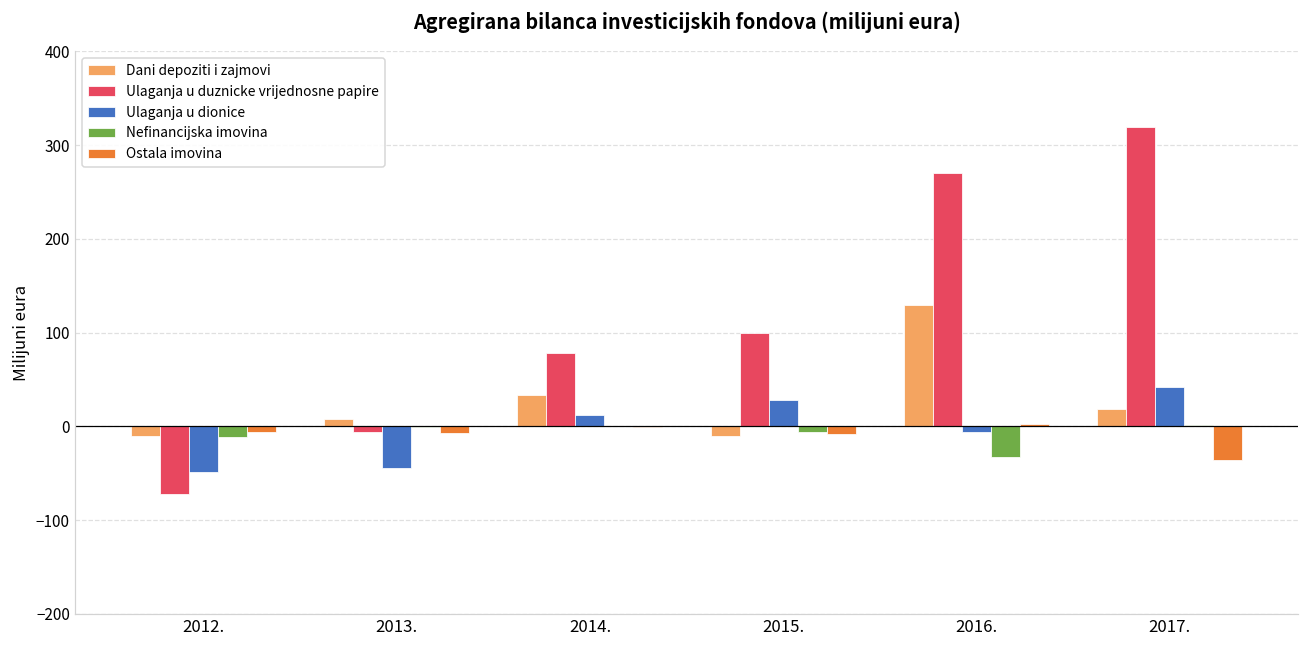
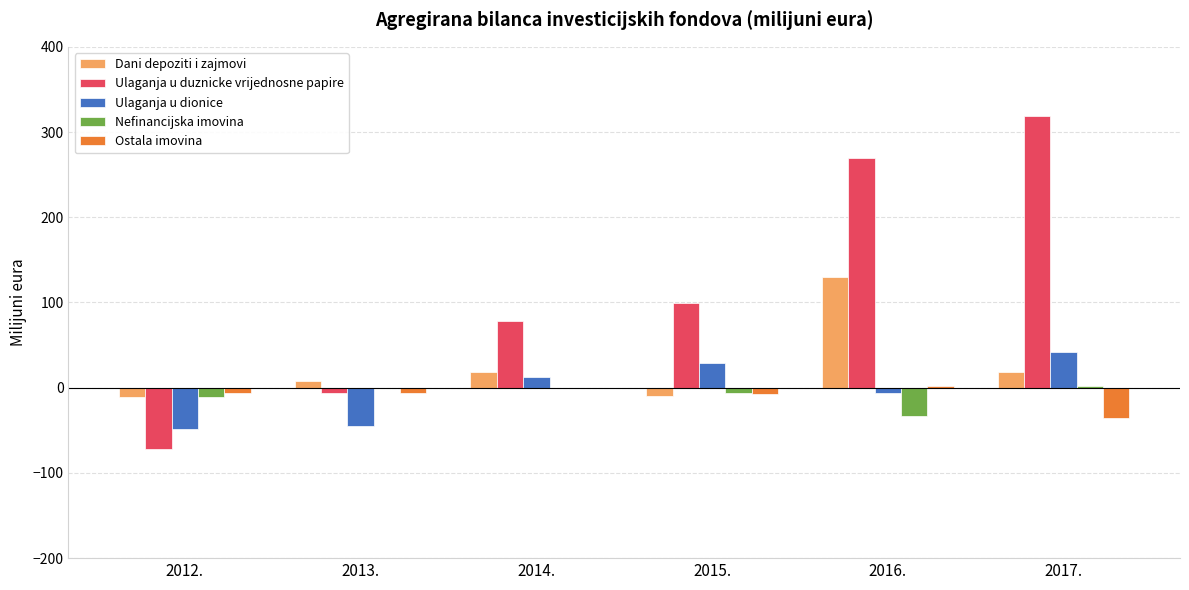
Dani depoziti i zajmovi, 2014.: 30 -> 20
